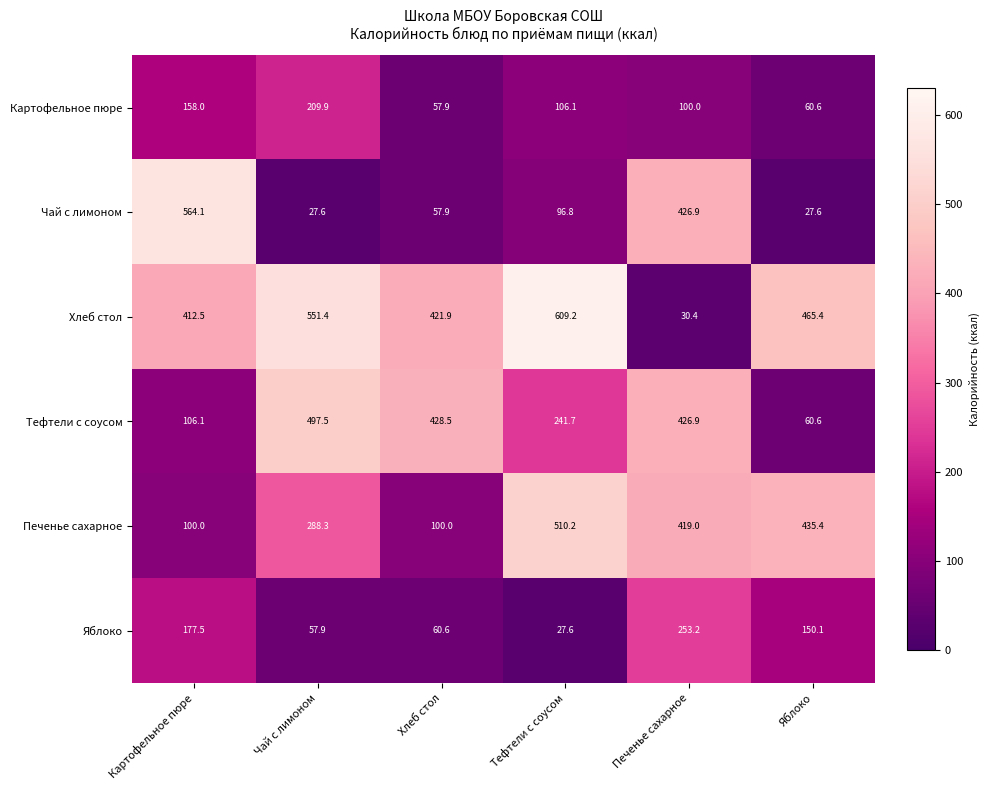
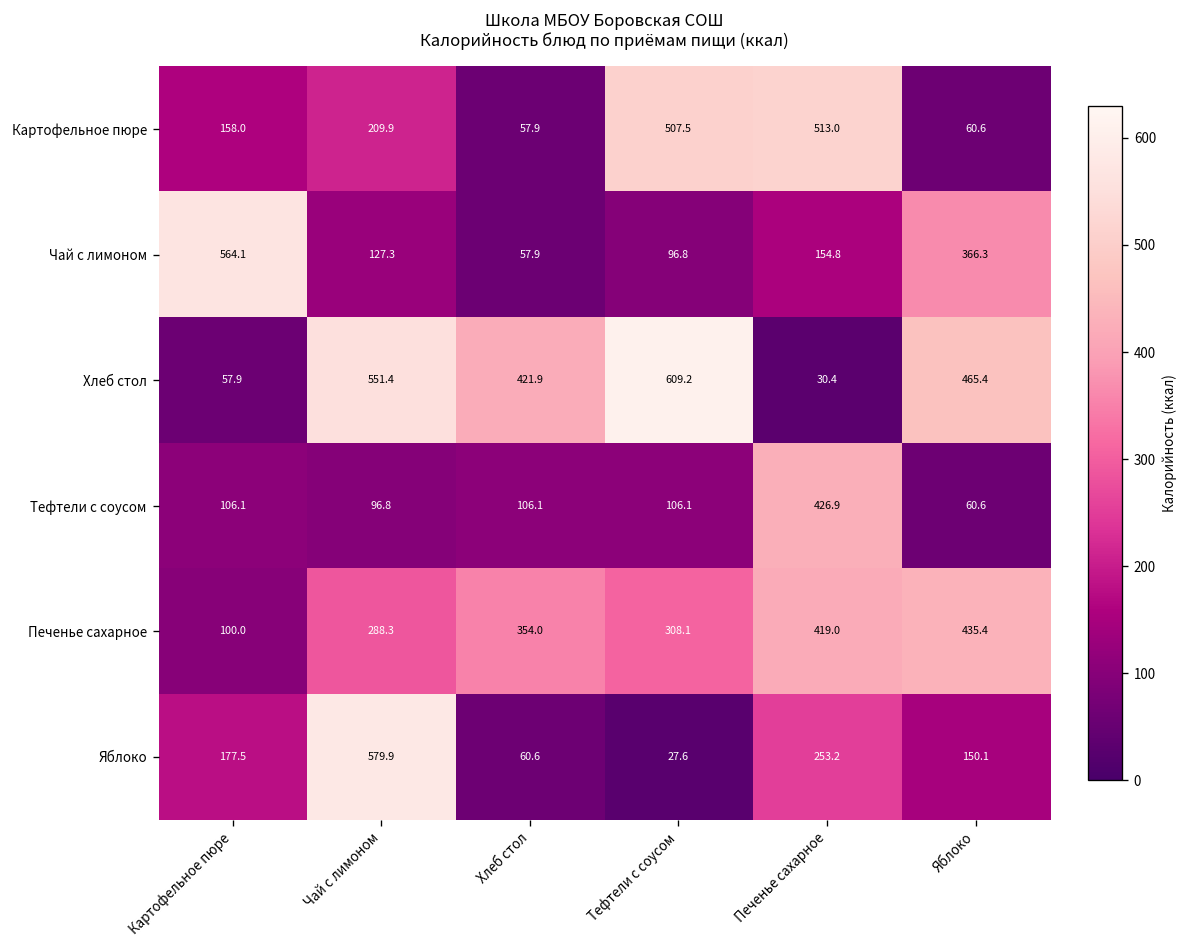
Картофельное пюре, Тефтели с соусом: 106.1 -> 507.5
Картофельное пюре, Печенье сахарное: 100.0 -> 513.0
Чай с лимоном, Чай с лимоном: 27.6 -> 127.3
Чай с лимоном, Печенье сахарное: 426.9 -> 154.8
Чай с лимоном, Яблоко: 27.6 -> 366.3
Хлеб стол, Картофельное пюре: 412.5 -> 57.9
Тефтели с соусом, Чай с лимоном: 497.5 -> 96.8
Тефтели с соусом, Хлеб стол: 428.5 -> 106.1
Тефтели с соусом, Тефтели с соусом: 241.7 -> 106.1
Печенье сахарное, Хлеб стол: 100.0 -> 354.0
Печенье сахарное, Тефтели с соусом: 510.2 -> 308.1
Яблоко, Чай с лимоном: 57.9 -> 579.9
